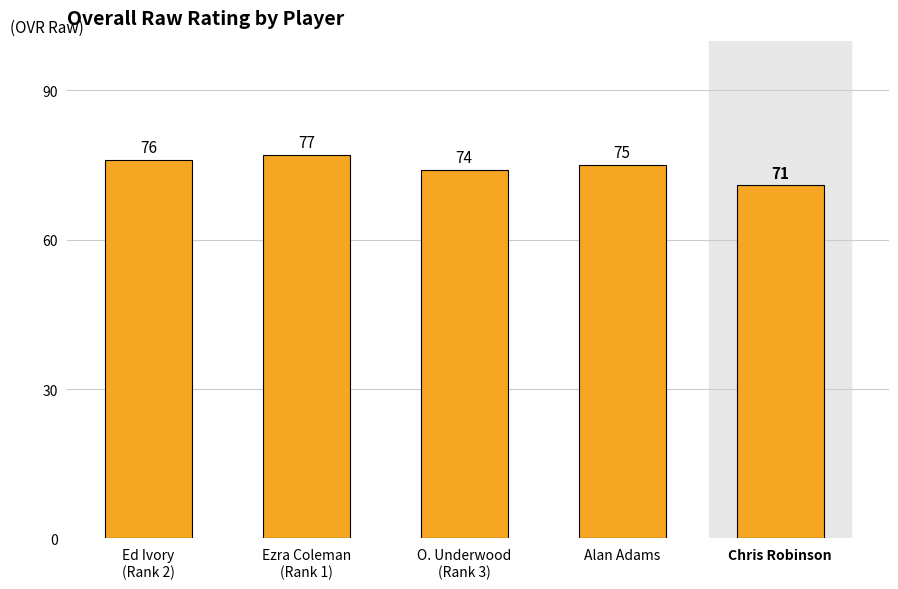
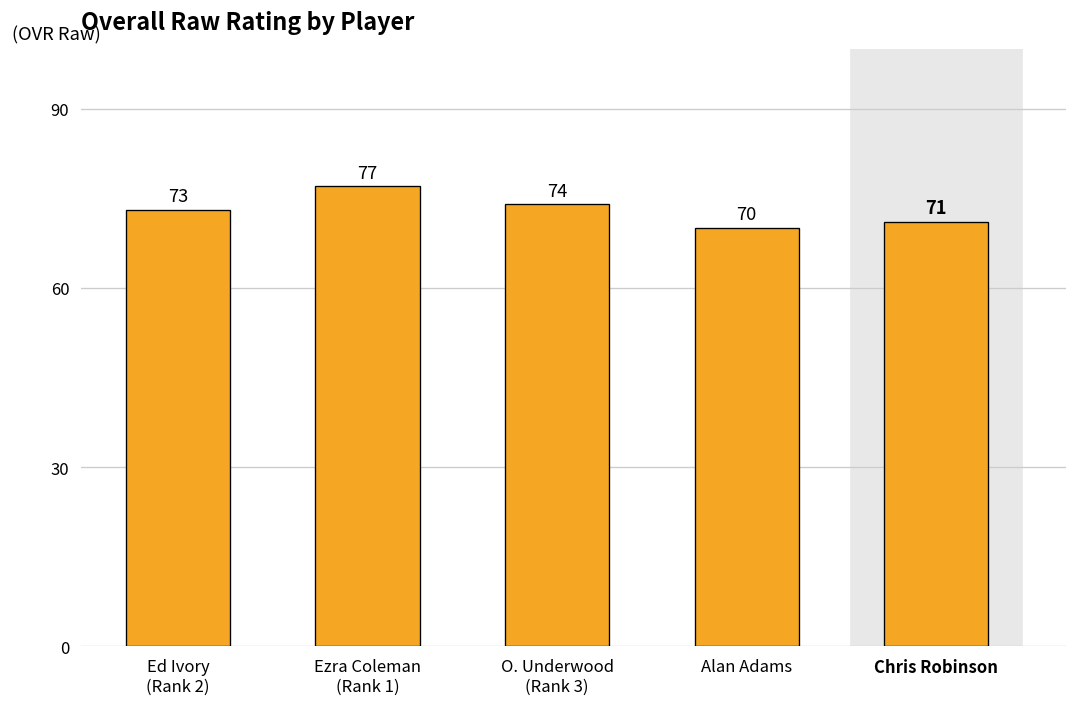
Ed Ivory (Rank 2): 76 -> 73
Alan Adams: 75 -> 70
